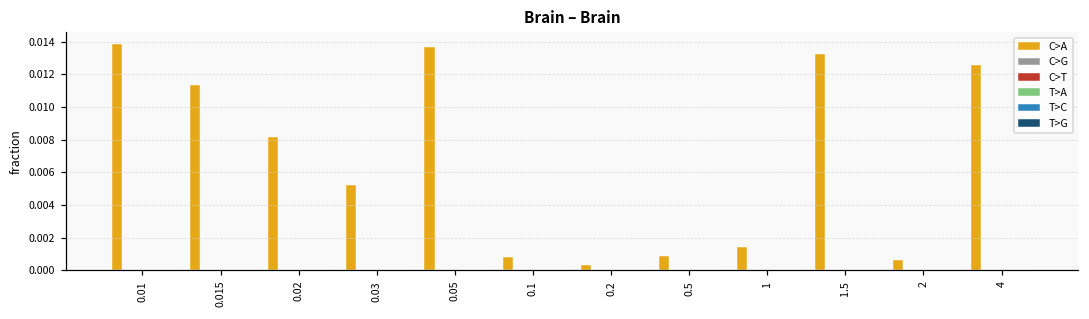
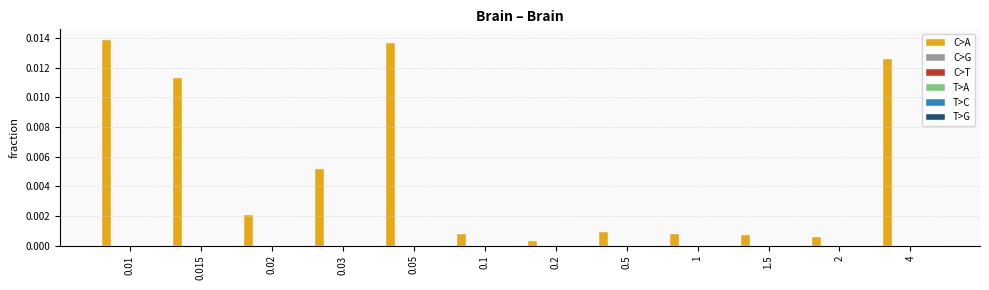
C>A, 0.02: 0.0082 -> 0.0021
C>A, 1: 0.0014 -> 0.0008
C>A, 1.5: 0.0133 -> 0.0007
